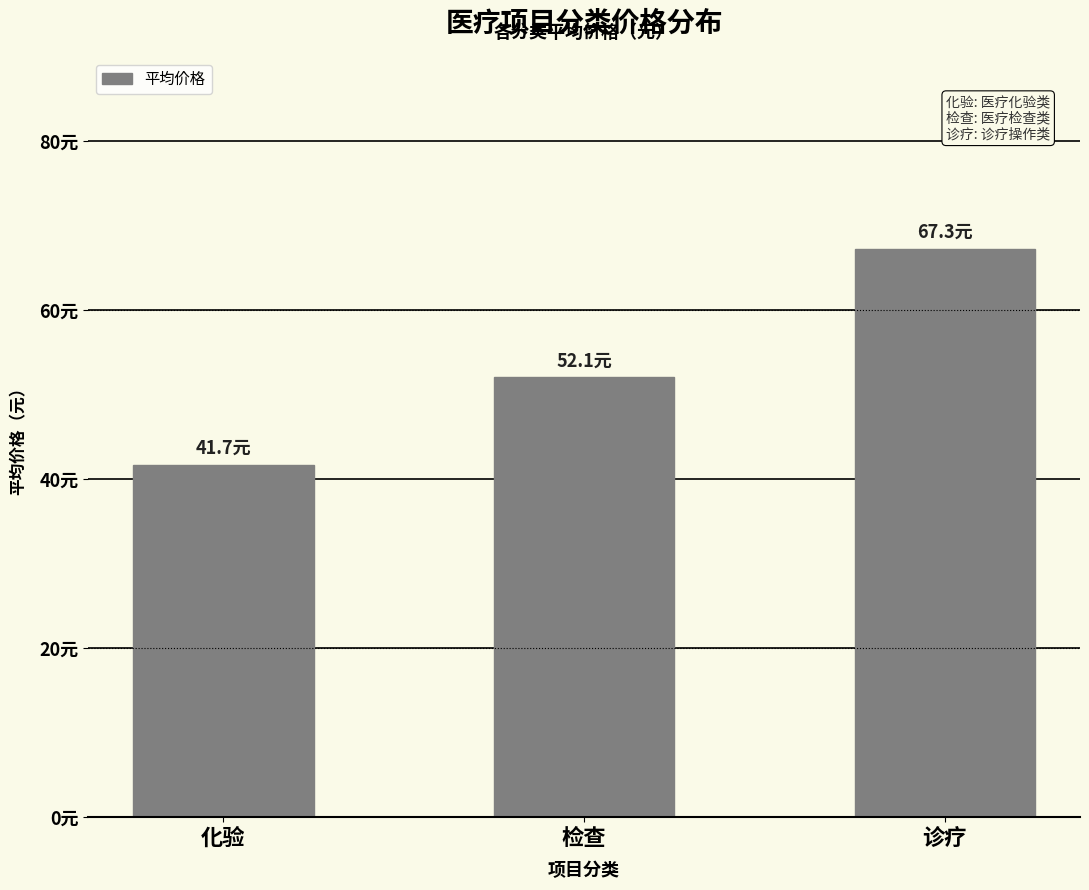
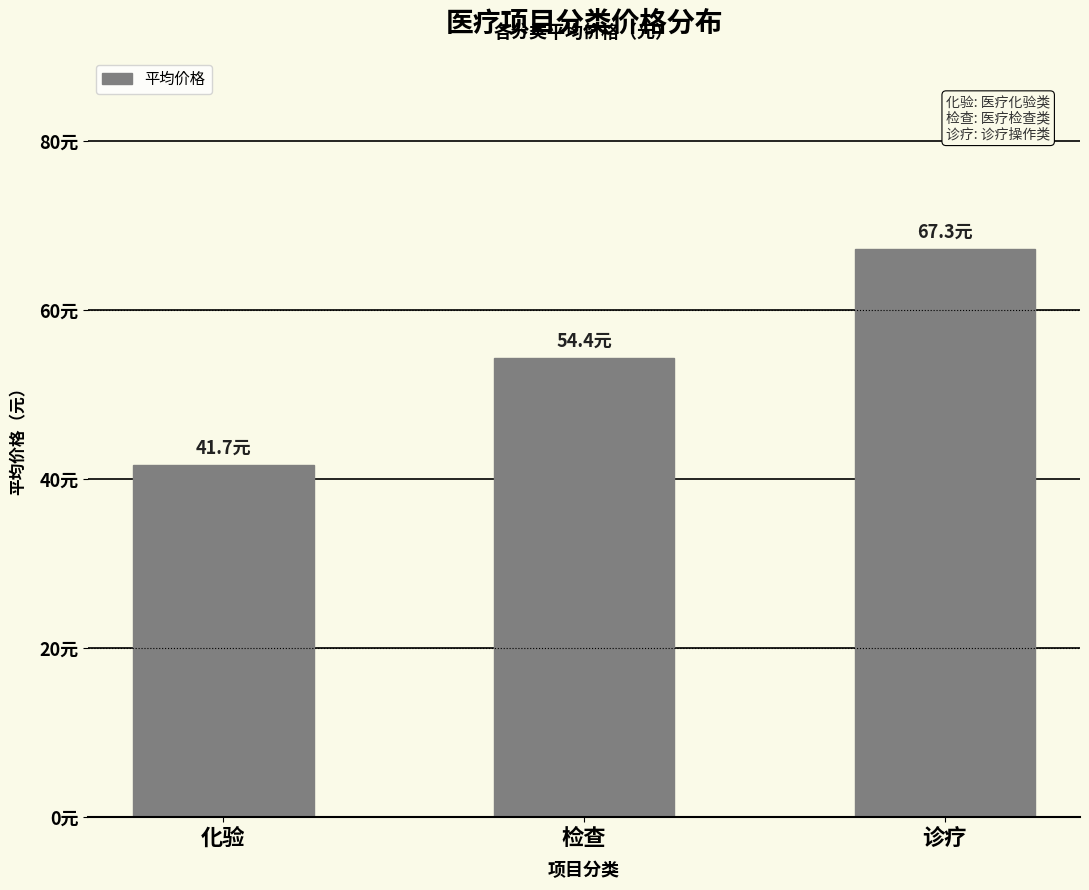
检查: 52.1元 -> 54.4元
